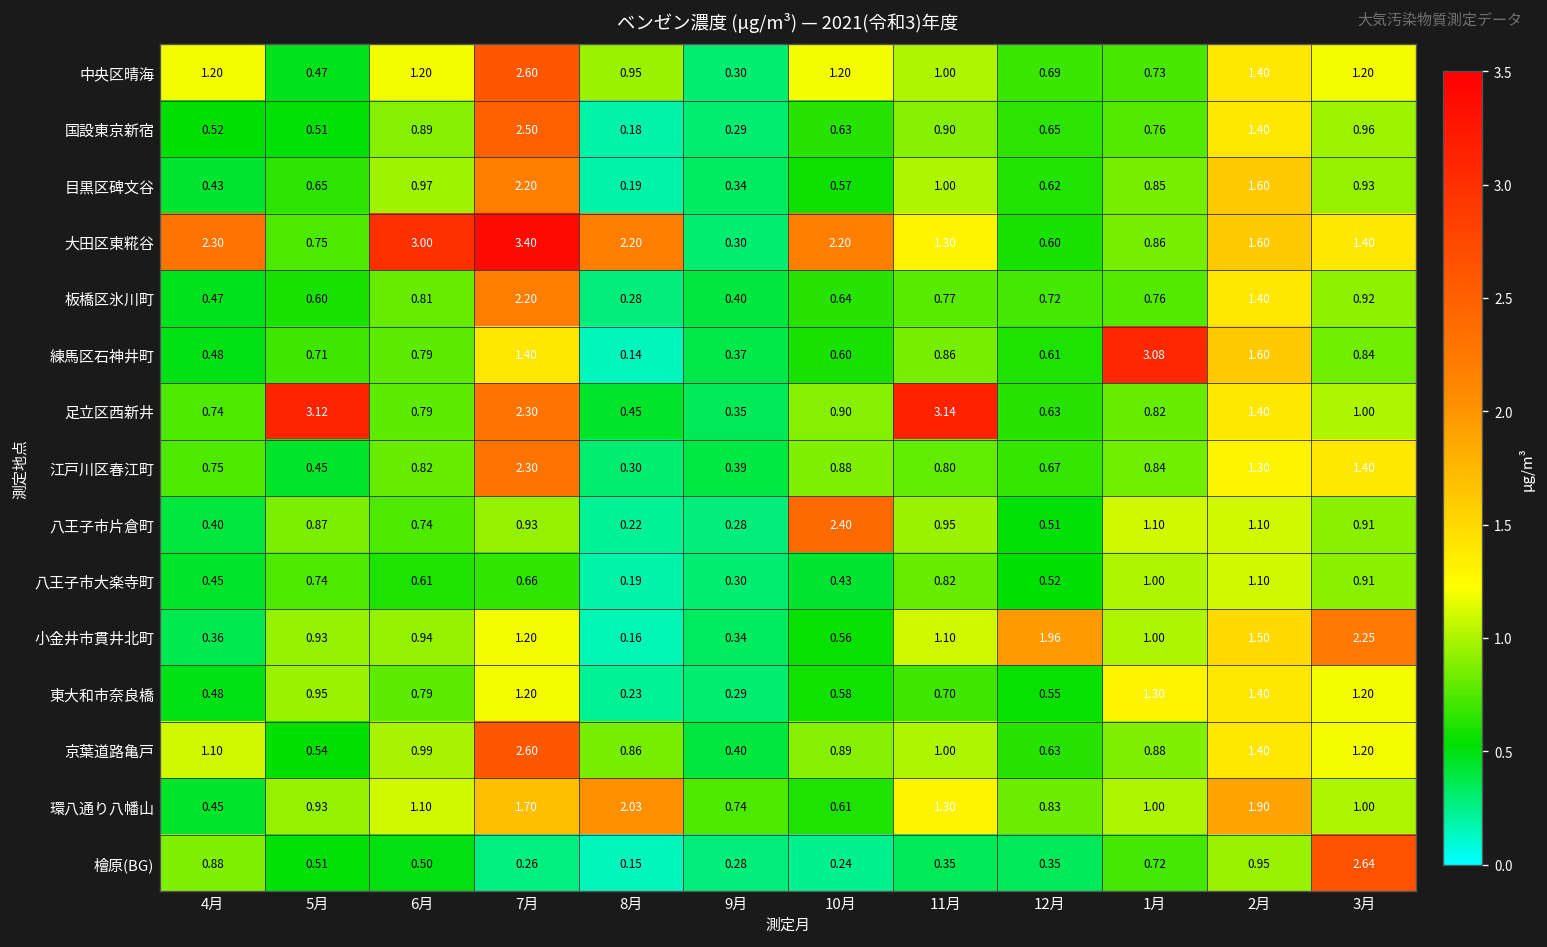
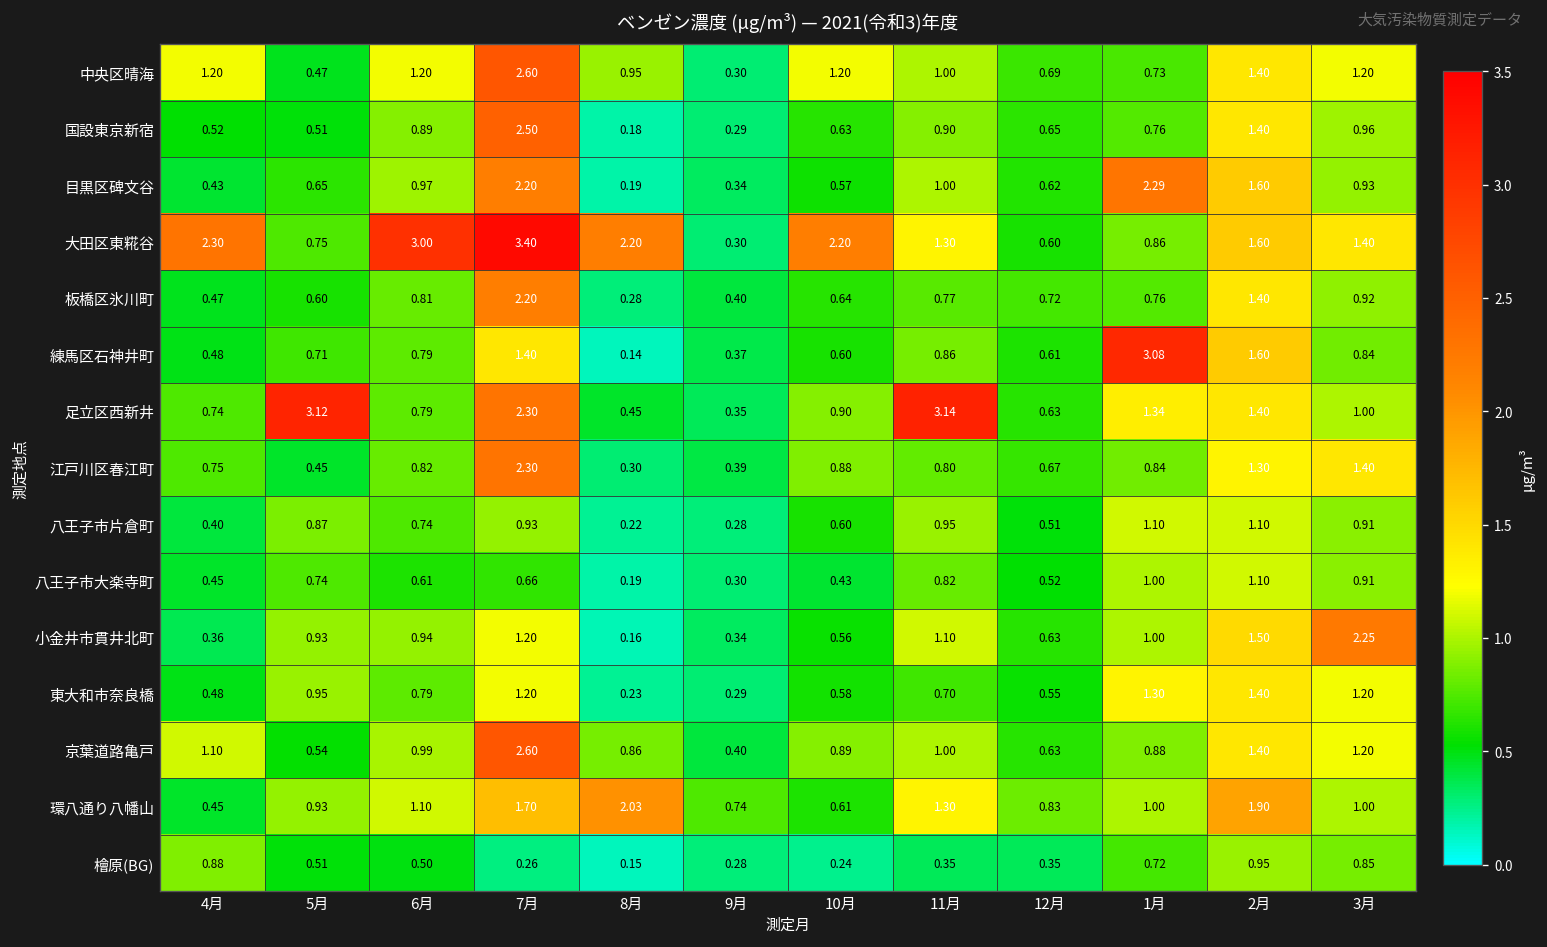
目黒区碑文谷, 1月: 0.85 -> 2.29
足立区西新井, 1月: 0.82 -> 1.34
八王子市片倉町, 10月: 2.40 -> 0.60
小金井市貫井北町, 12月: 1.96 -> 0.63
檜原(BG), 3月: 2.64 -> 0.85
